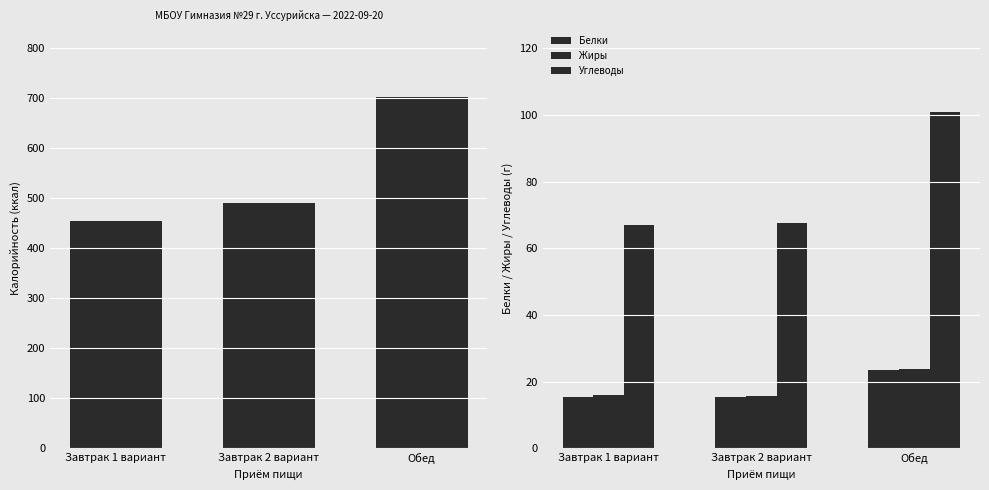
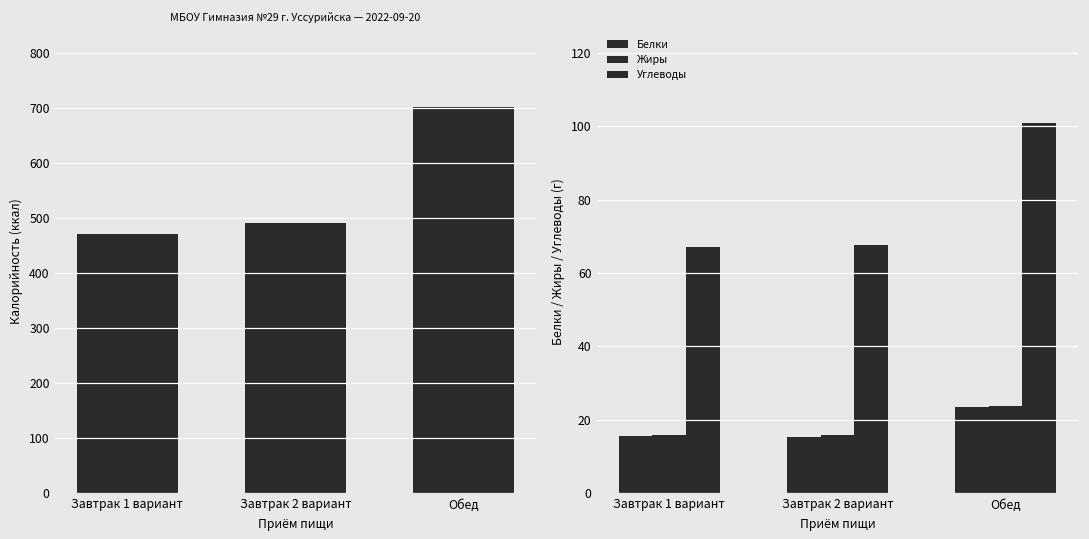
МБОУ Гимназия №29 г. Уссурийска — 2022-09-20, Завтрак 1 вариант: 450 -> 470
